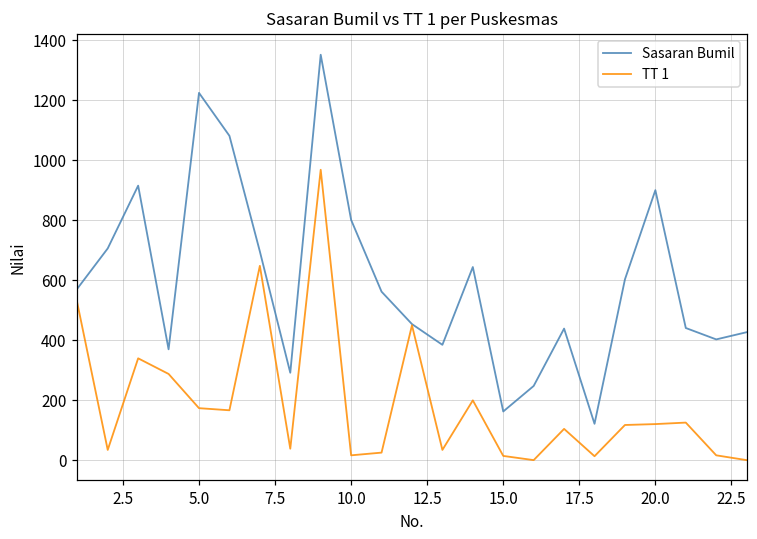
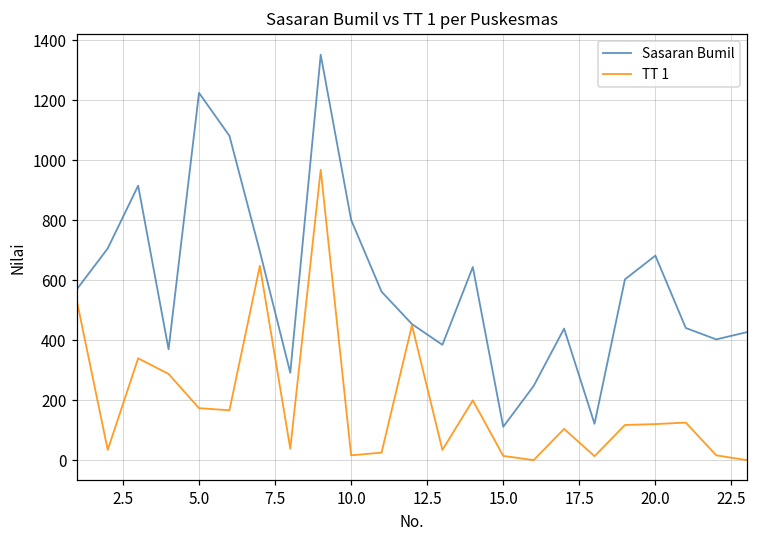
Sasaran Bumil, 15.0: 160 -> 110
Sasaran Bumil, 20.0: 900 -> 680
